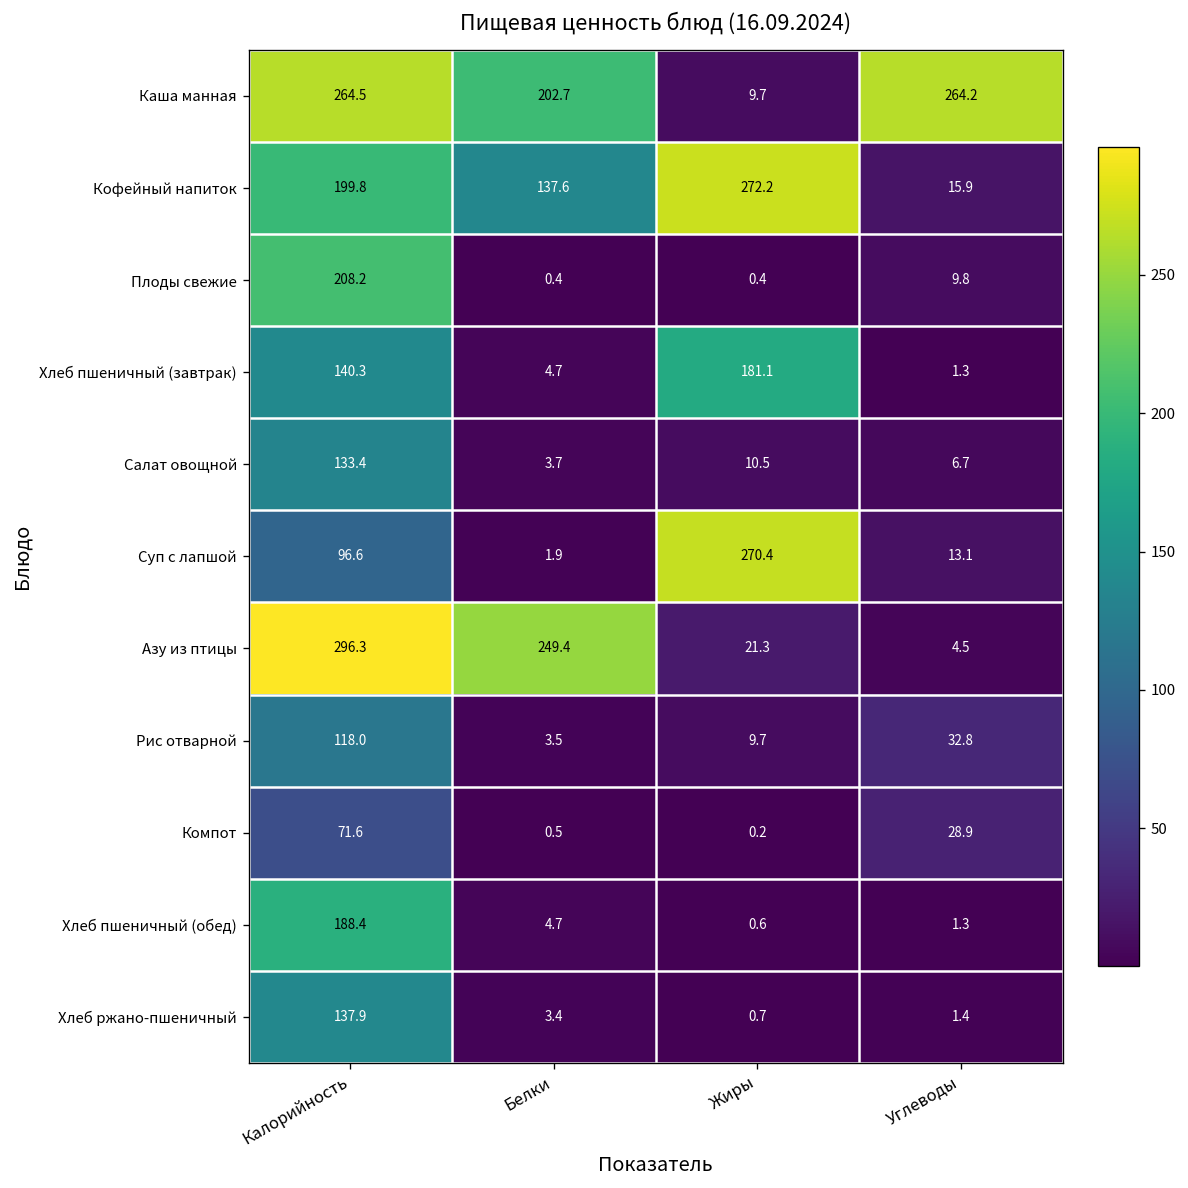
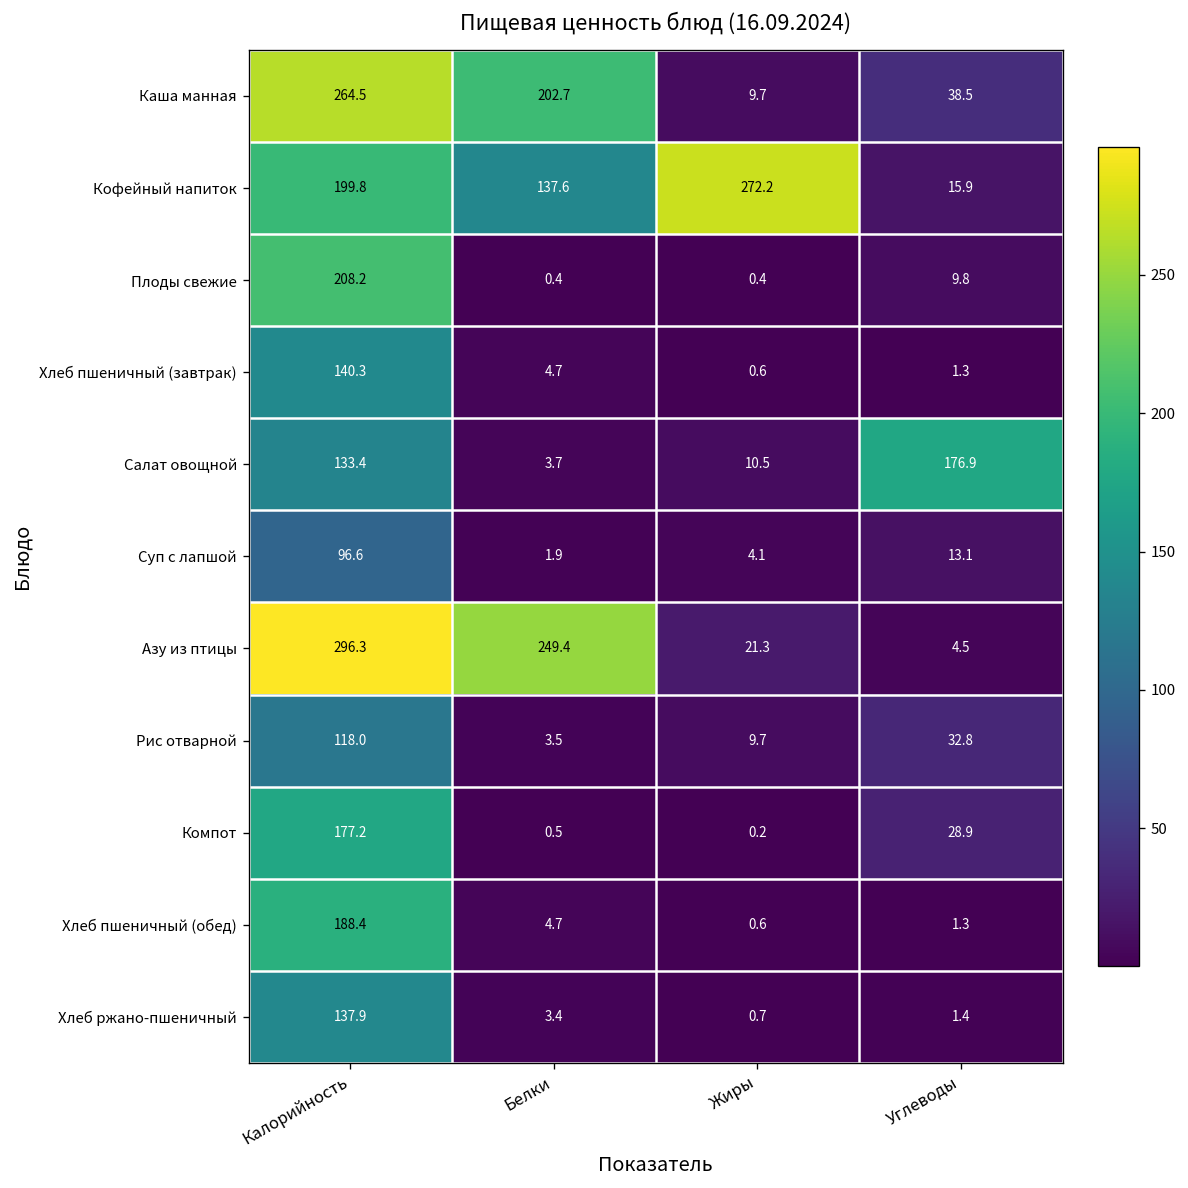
Каша манная, Углеводы: 264.2 -> 38.5
Хлеб пшеничный (завтрак), Жиры: 181.1 -> 0.6
Салат овощной, Углеводы: 6.7 -> 176.9
Суп с лапшой, Жиры: 270.4 -> 4.1
Компот, Калорийность: 71.6 -> 177.2
